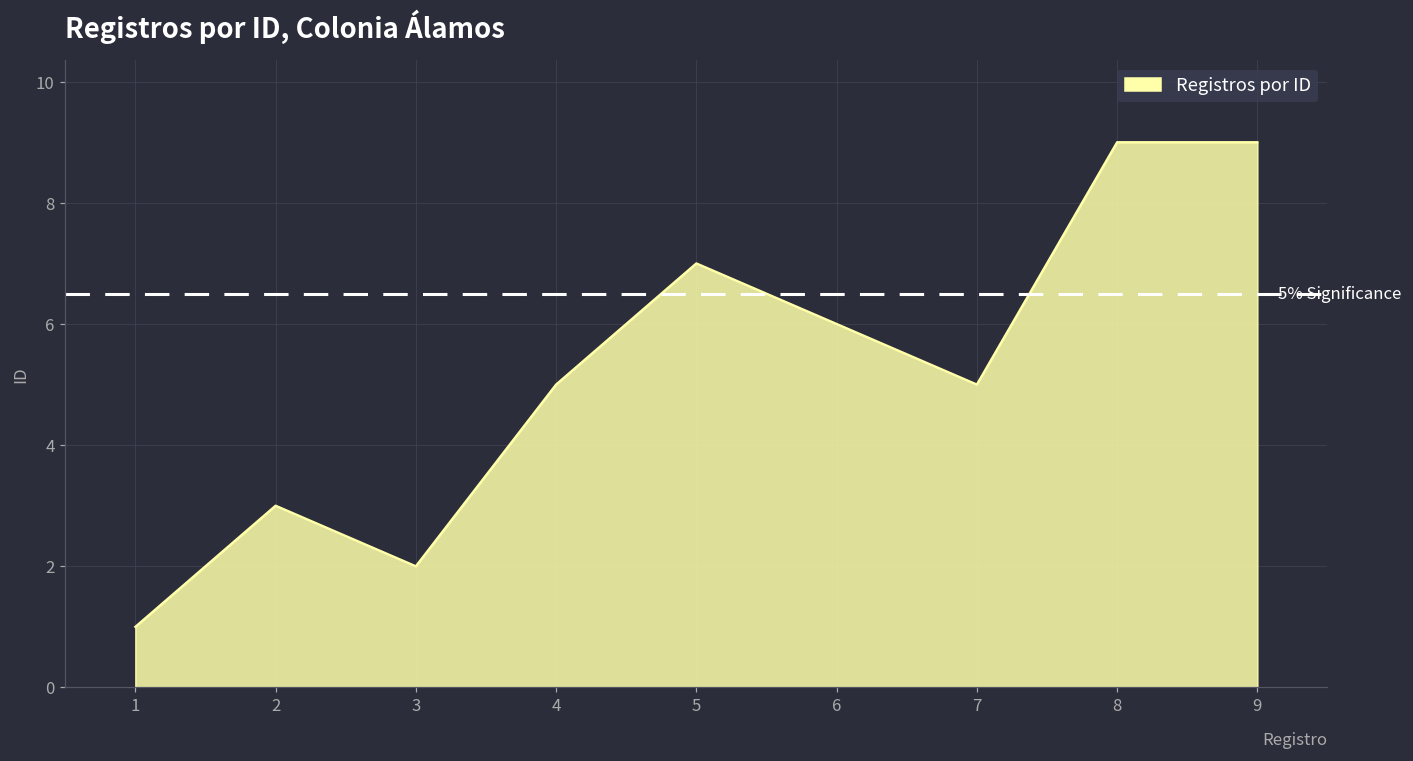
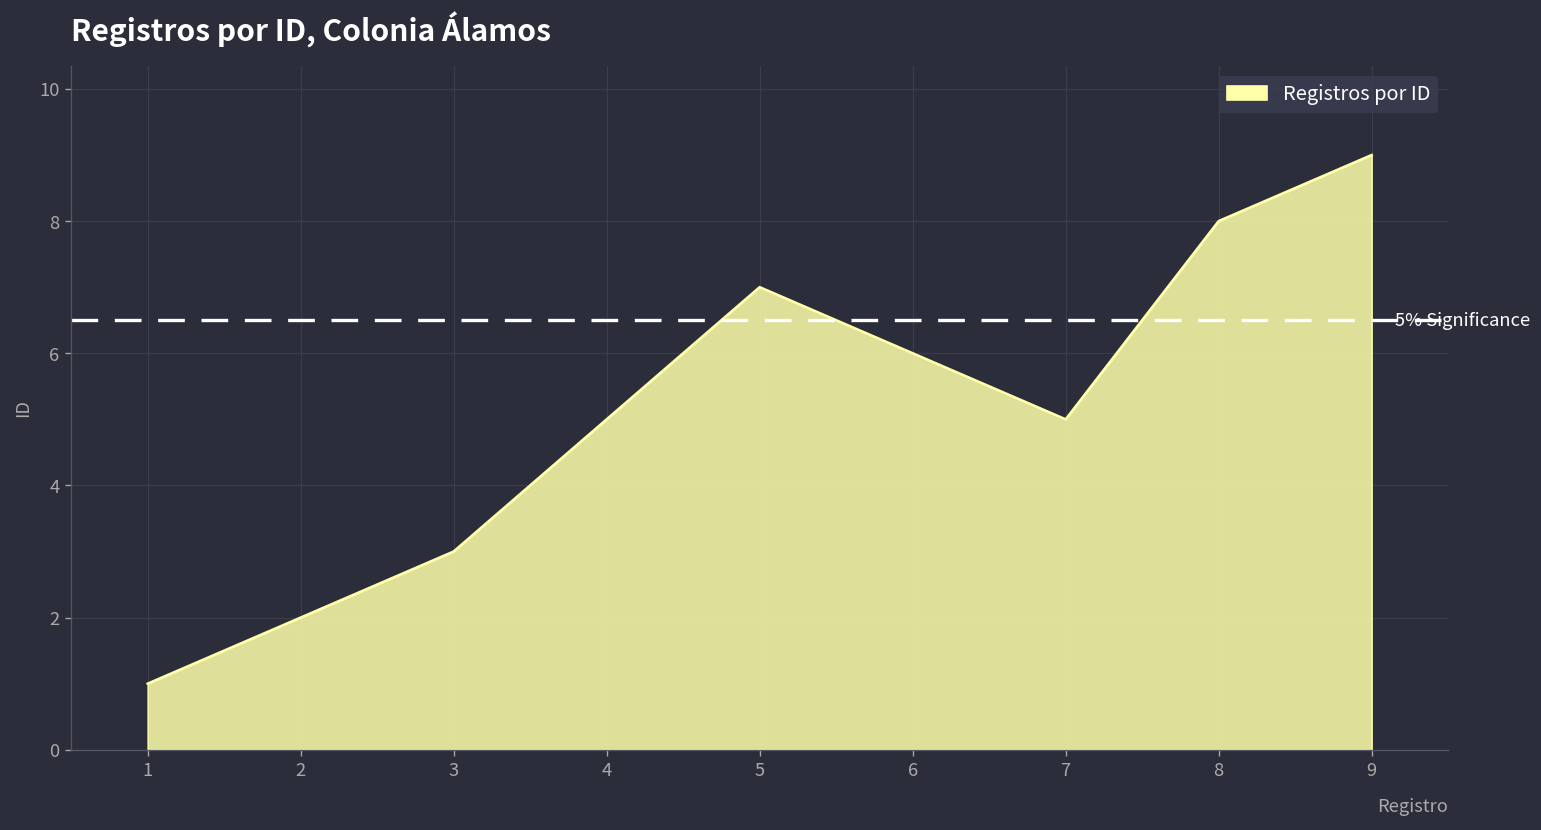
2: 3 -> 2
3: 2 -> 3
8: 9 -> 8
